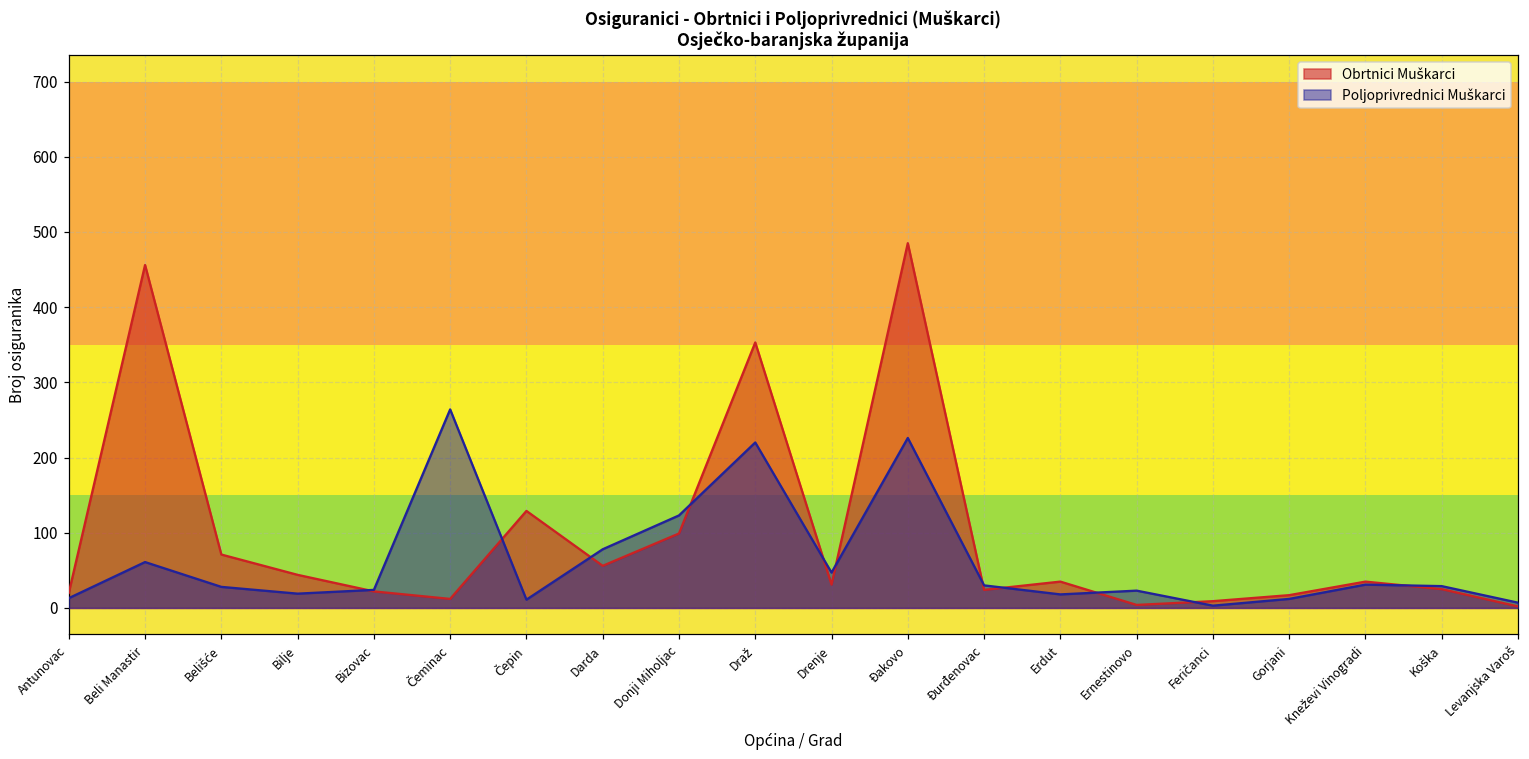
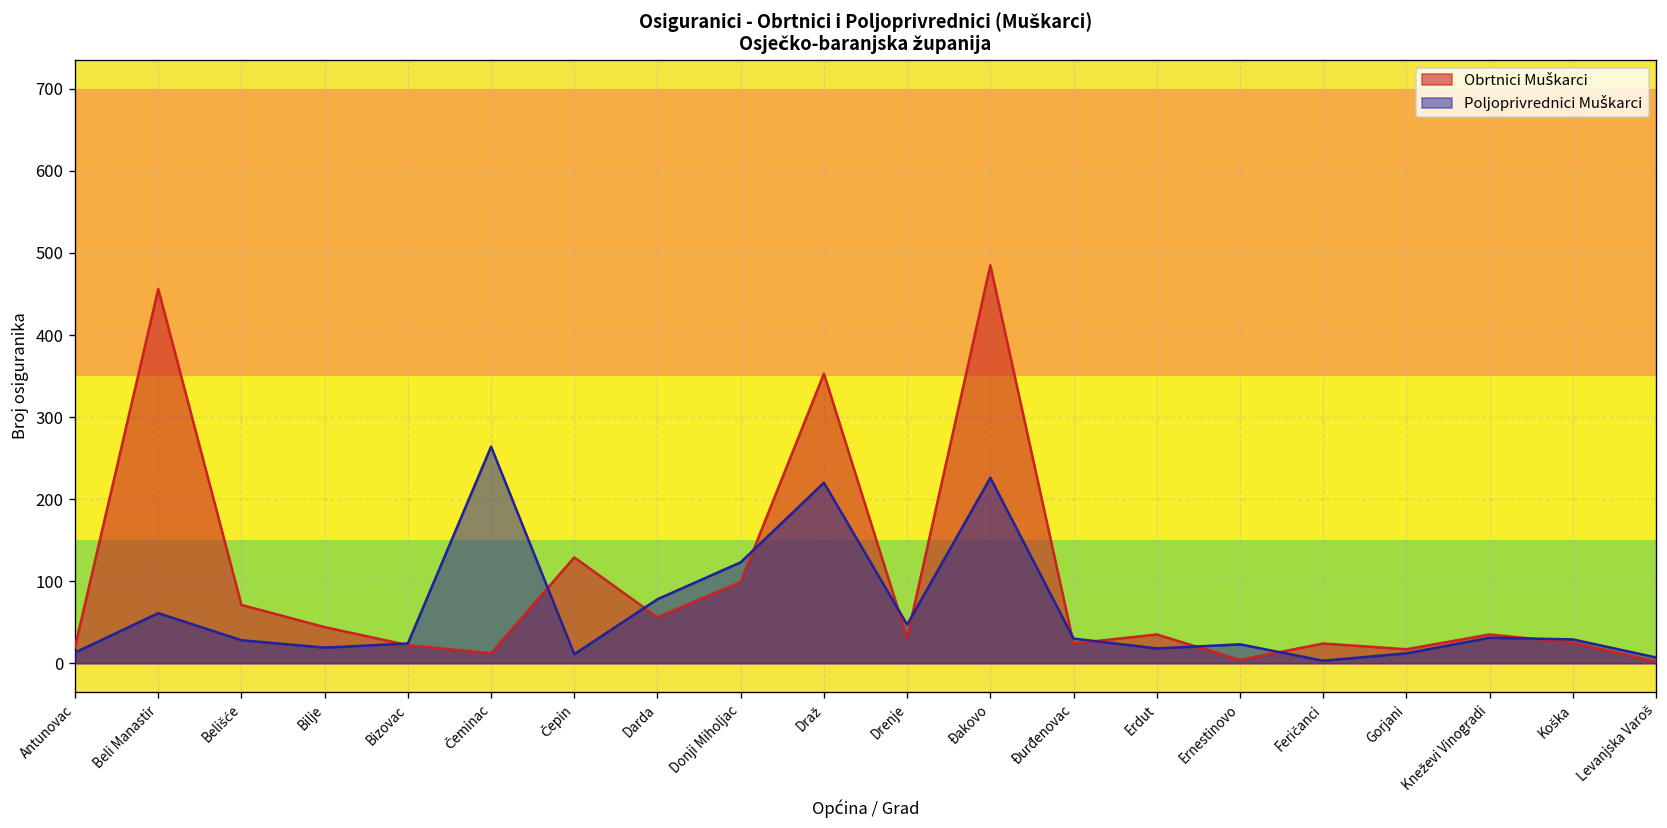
Obrtnici Muškarci, Feričanci: 10 -> 20
